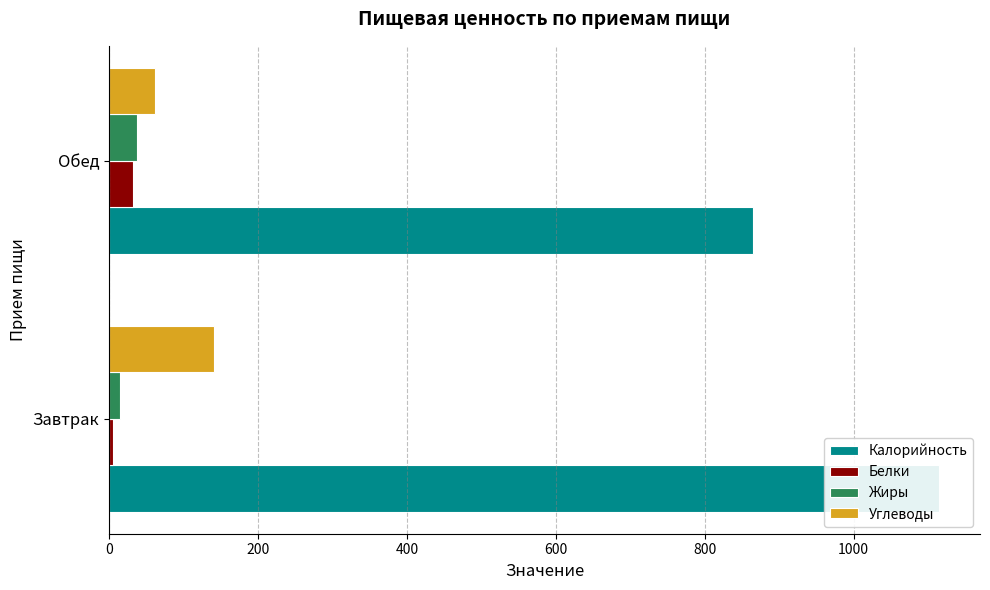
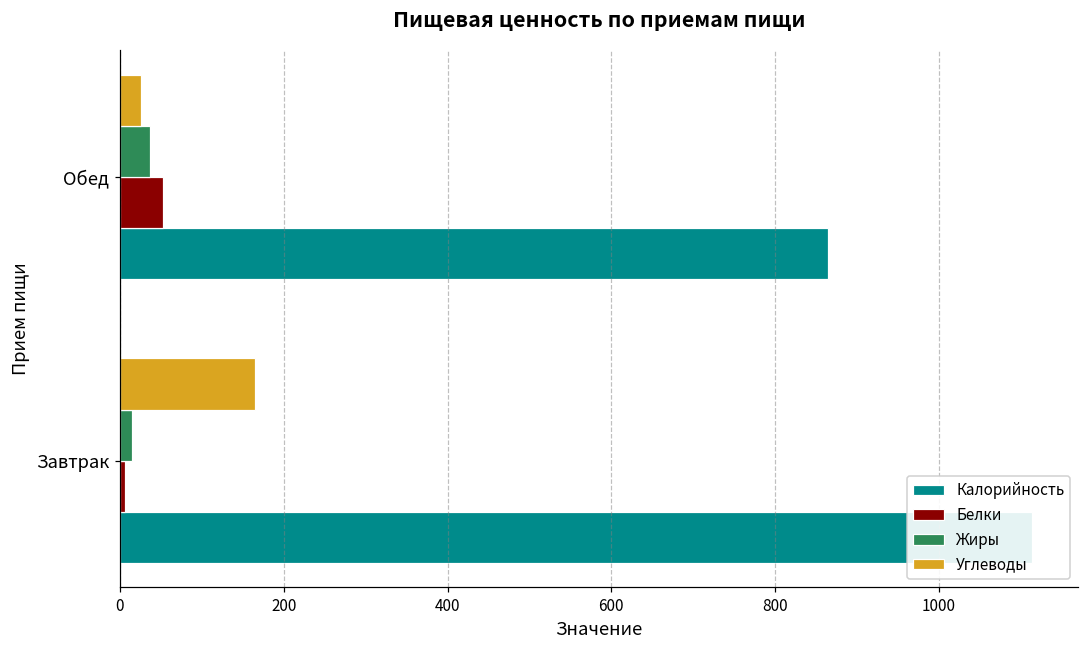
Углеводы, Обед: 60 -> 30
Белки, Обед: 30 -> 50
Углеводы, Завтрак: 140 -> 170
